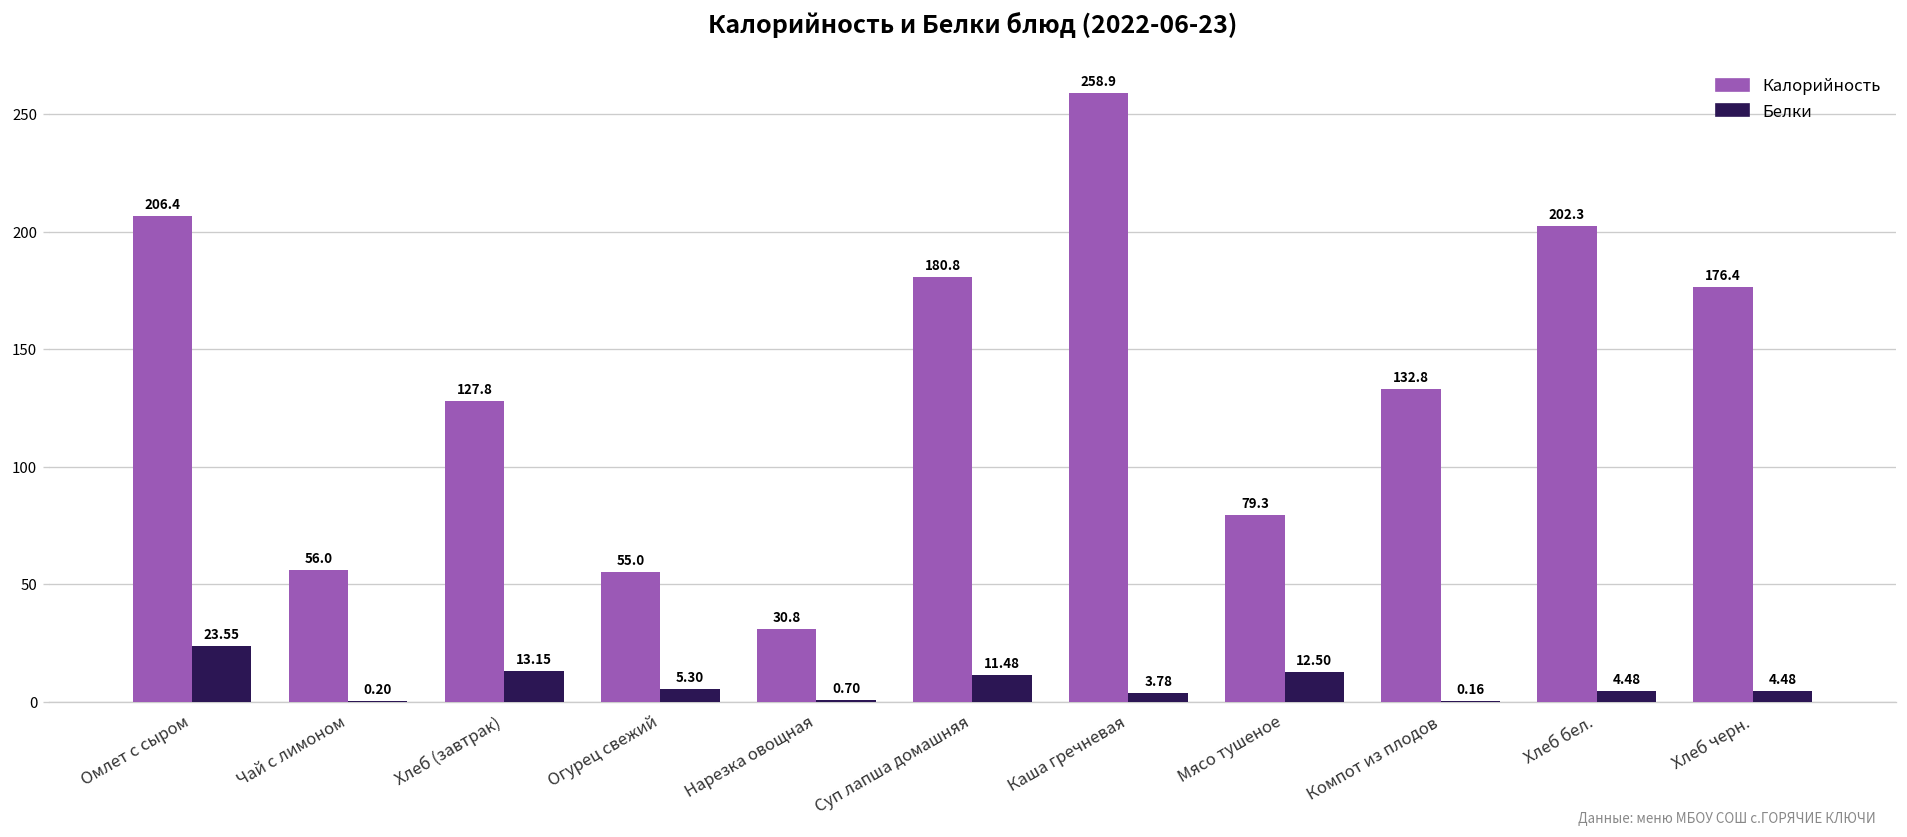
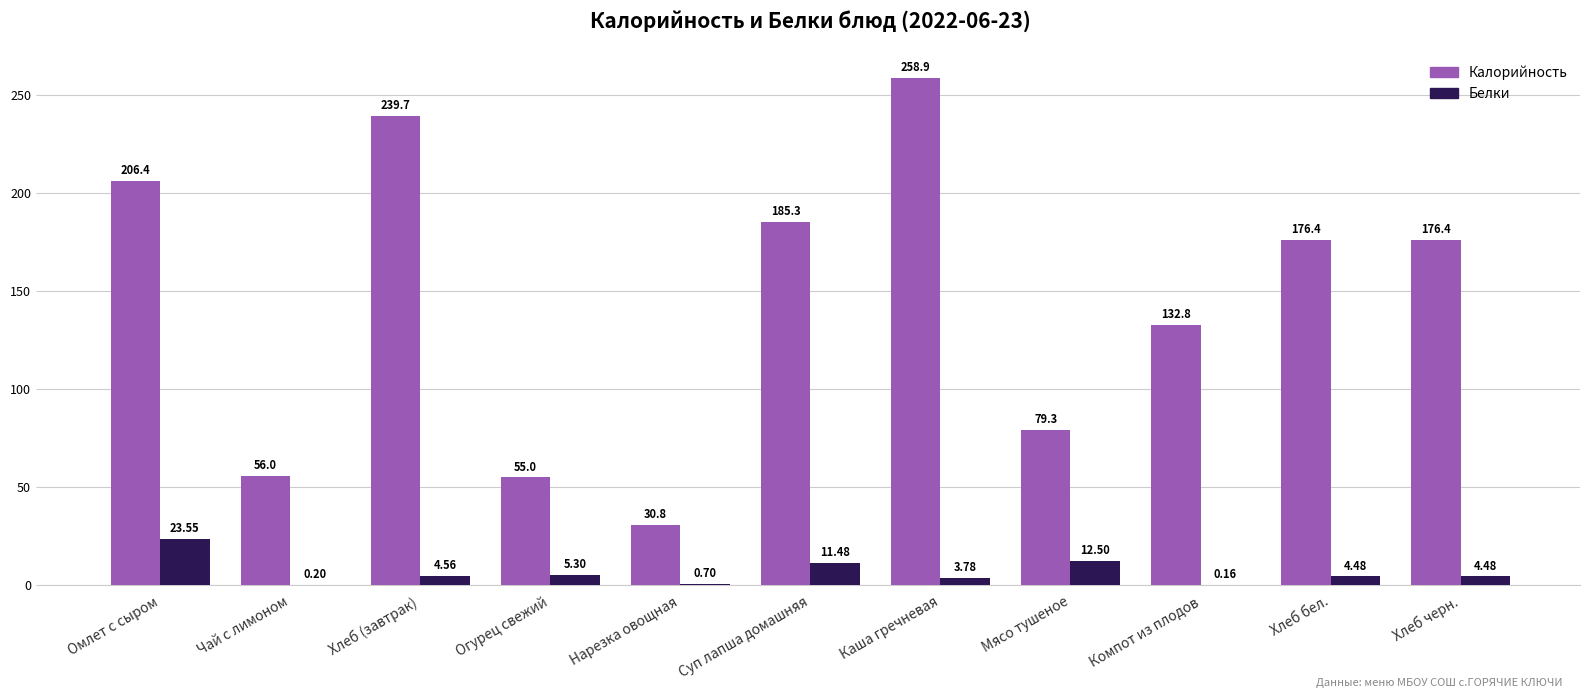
Калорийность, Хлеб (завтрак): 127.8 -> 239.7
Белки, Хлеб (завтрак): 13.15 -> 4.56
Калорийность, Суп лапша домашняя: 180.8 -> 185.3
Калорийность, Хлеб бел.: 202.3 -> 176.4
